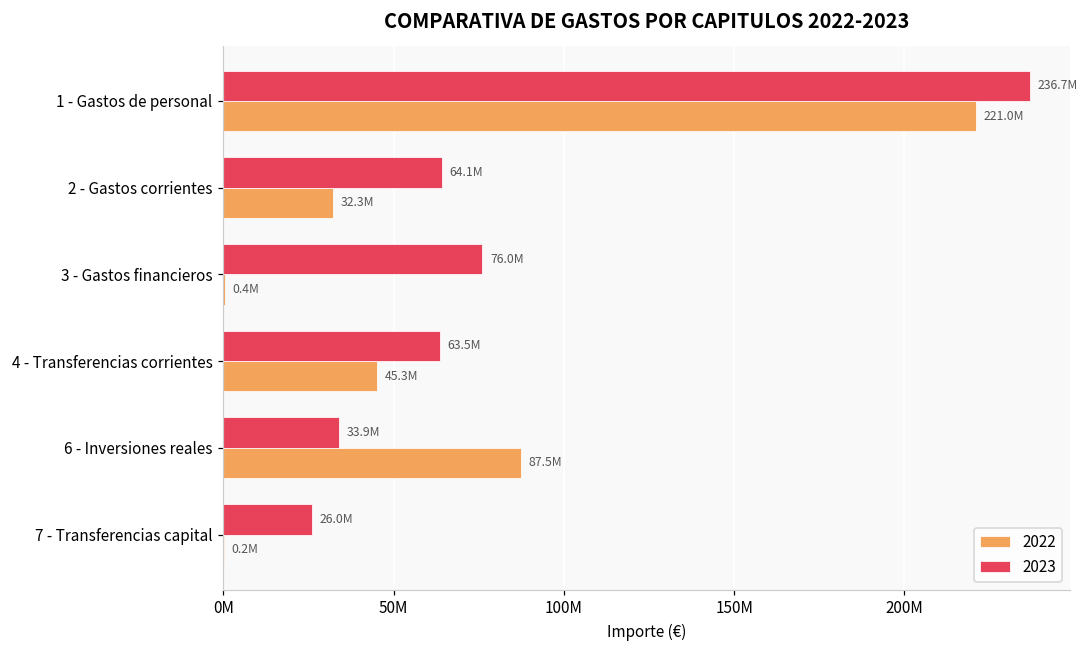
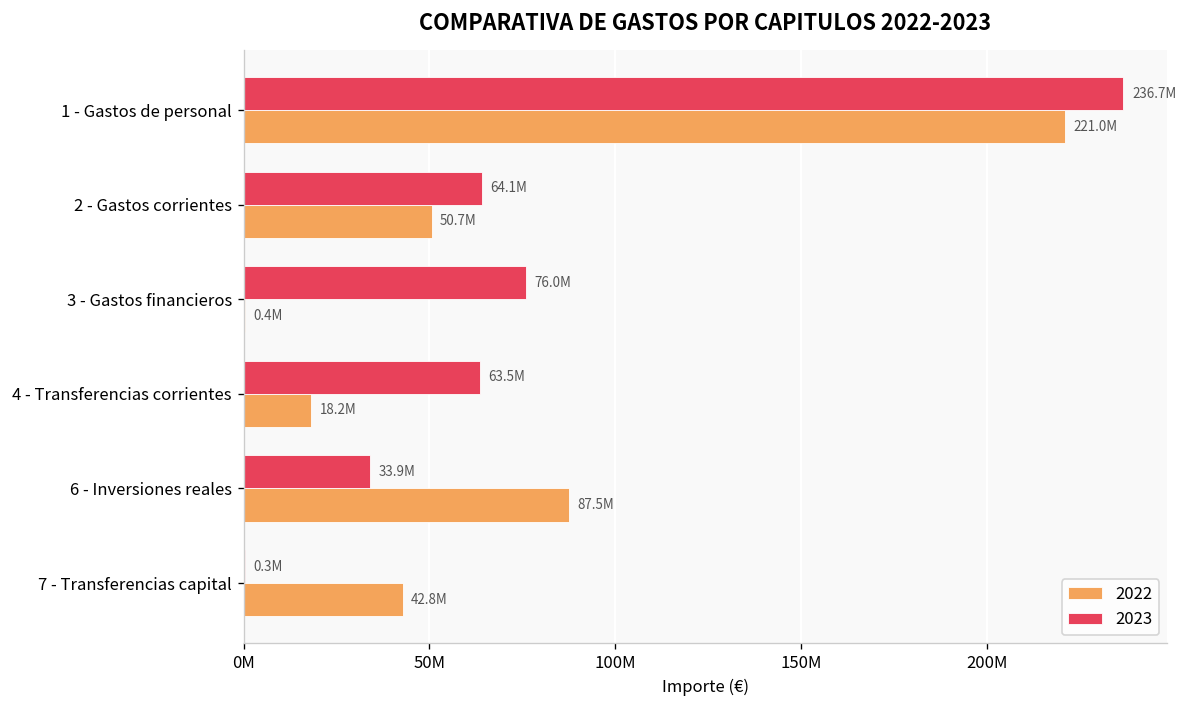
2022, 2 - Gastos corrientes: 32.3M -> 50.7M
2022, 4 - Transferencias corrientes: 45.3M -> 18.2M
2023, 7 - Transferencias capital: 26.0M -> 0.3M
2022, 7 - Transferencias capital: 0.2M -> 42.8M
